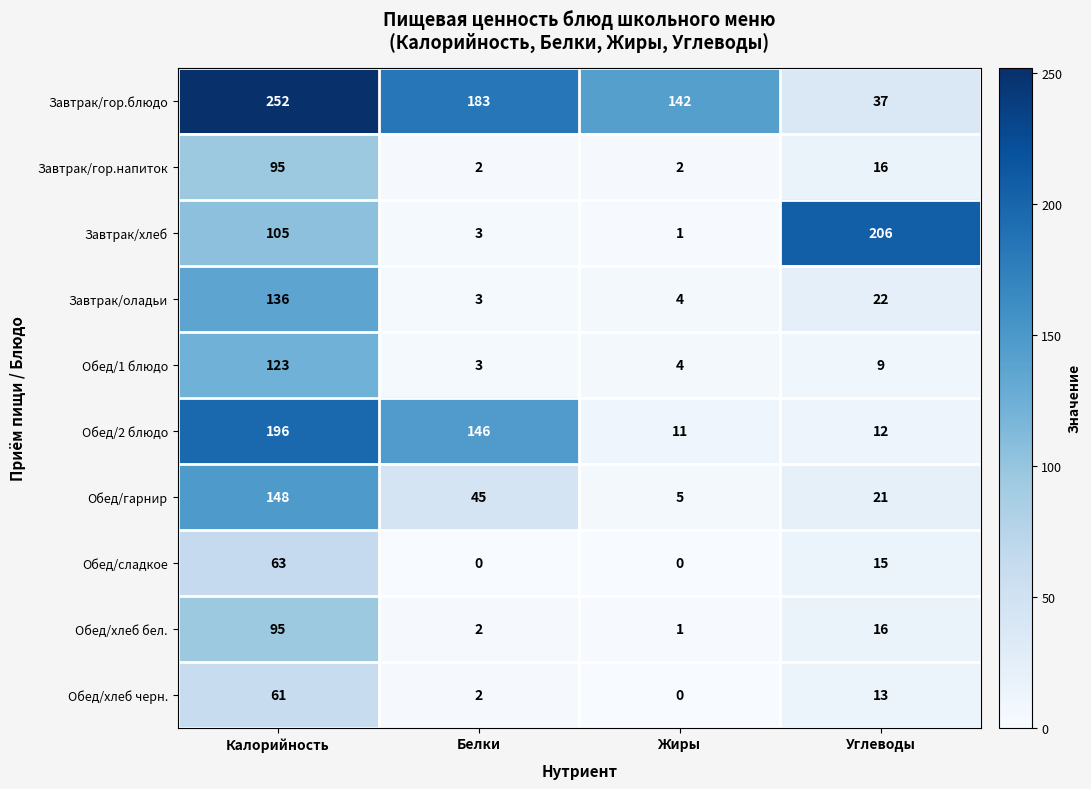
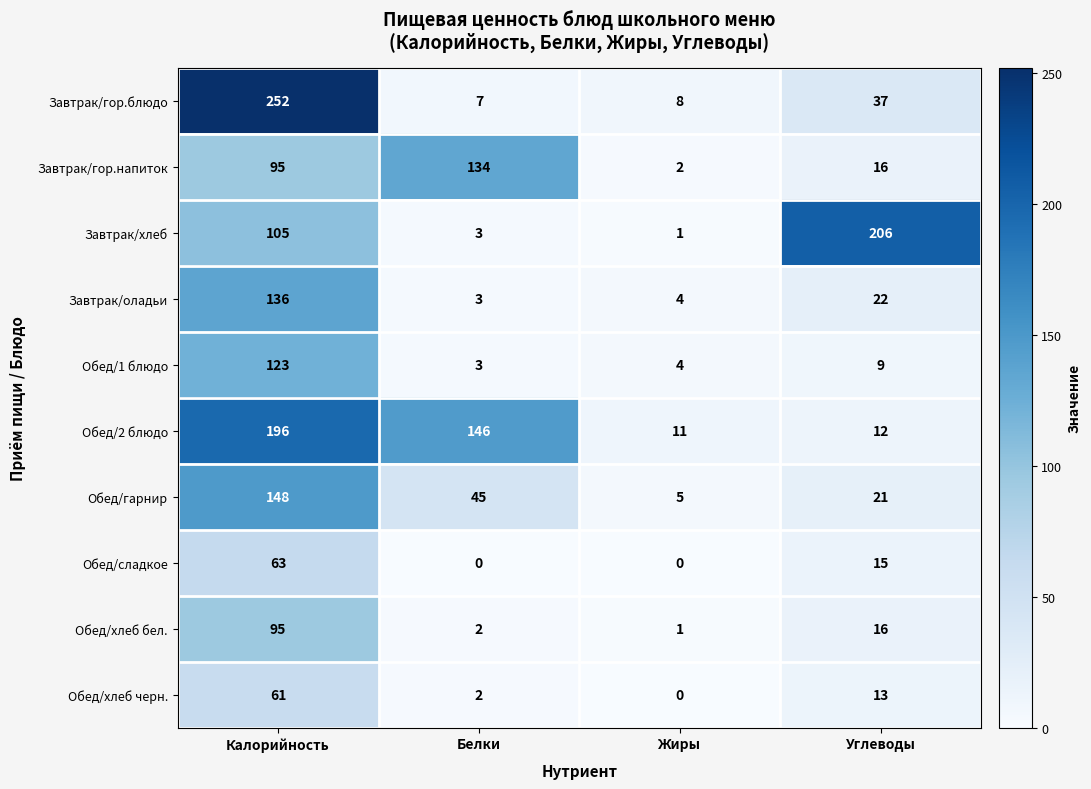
Завтрак/гор.блюдо, Белки: 183 -> 7
Завтрак/гор.блюдо, Жиры: 142 -> 8
Завтрак/гор.напиток, Белки: 2 -> 134
